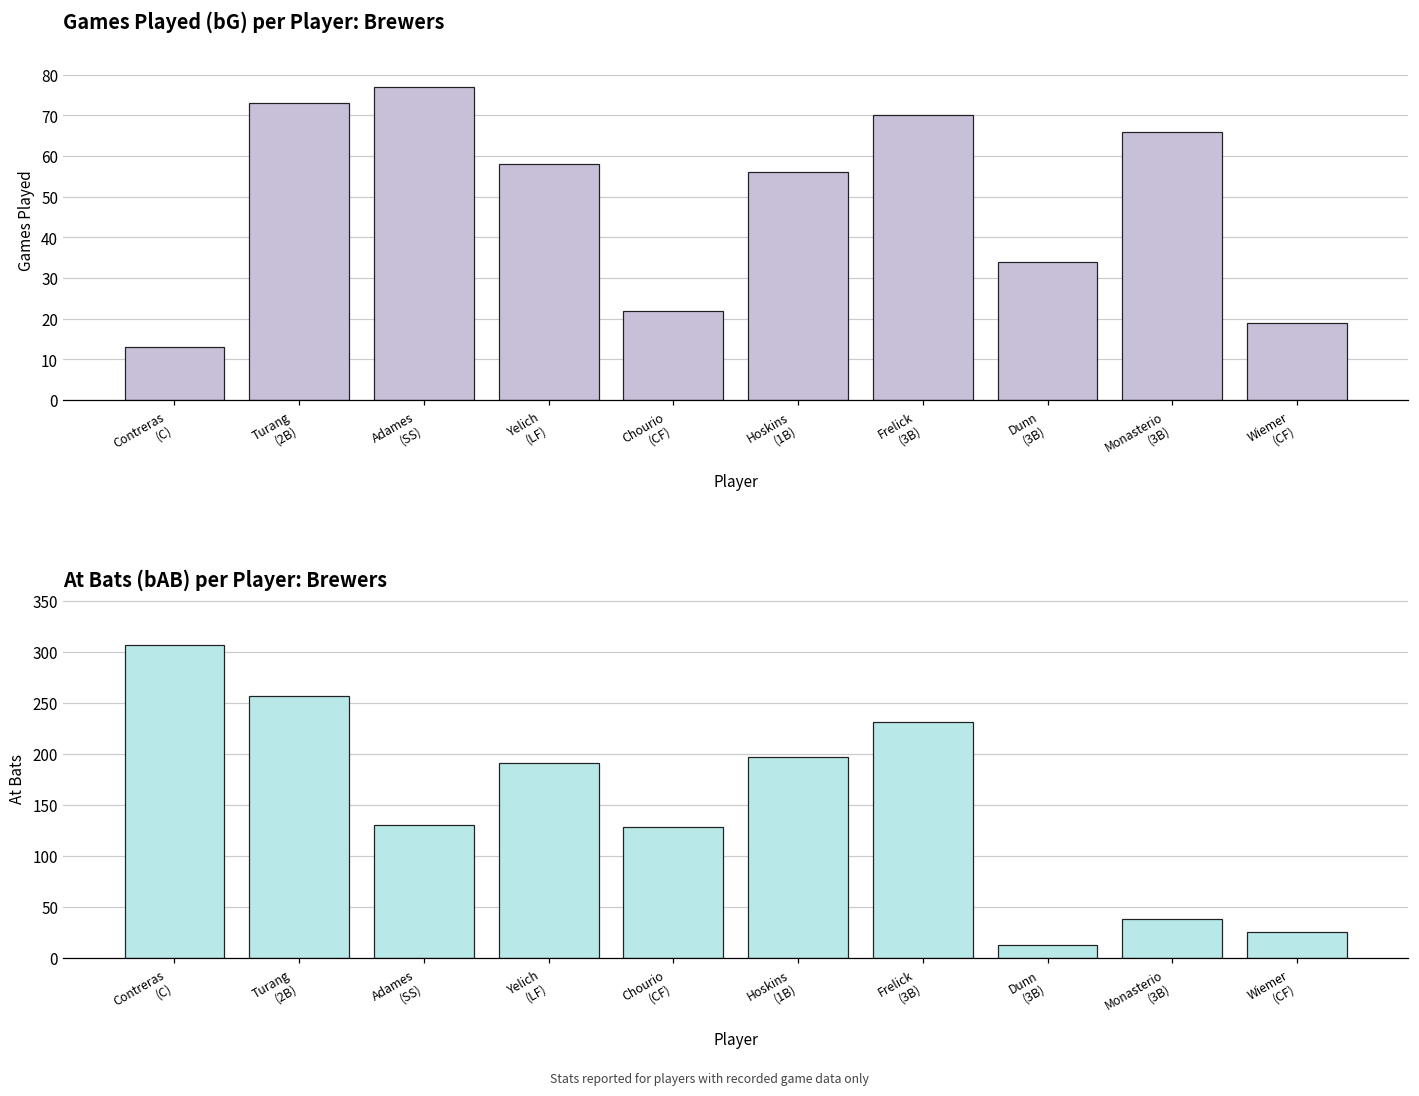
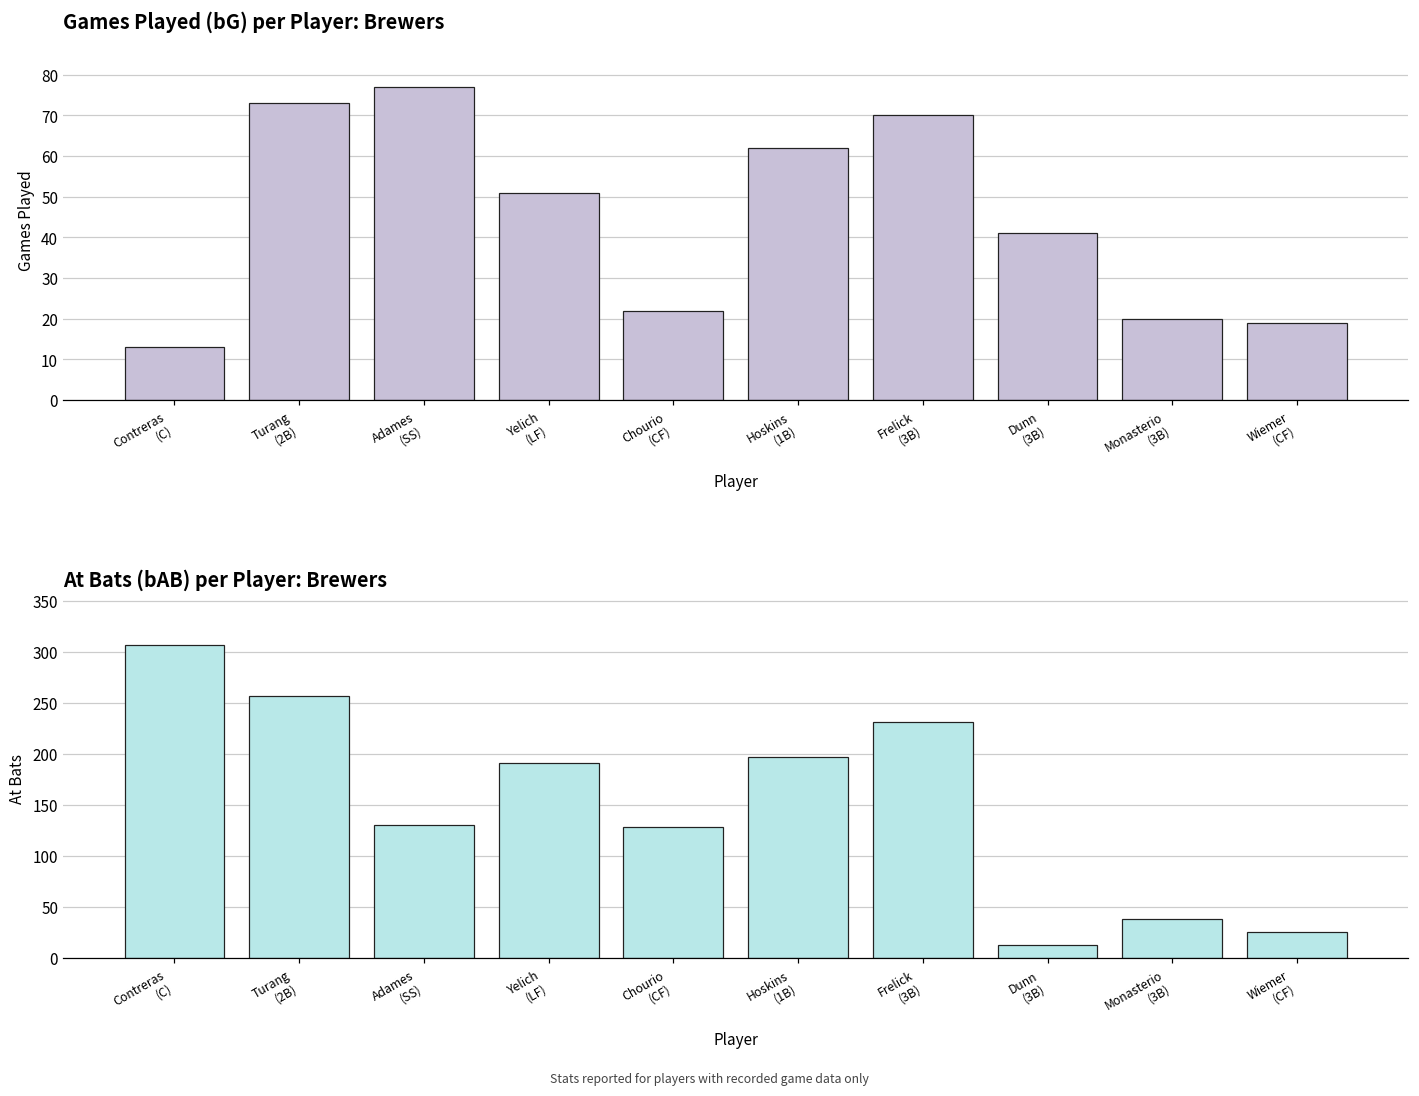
Games Played (bG) per Player: Brewers, Yelich (LF): 58 -> 51
Games Played (bG) per Player: Brewers, Hoskins (1B): 56 -> 62
Games Played (bG) per Player: Brewers, Dunn (3B): 34 -> 41
Games Played (bG) per Player: Brewers, Monasterio (3B): 66 -> 20
